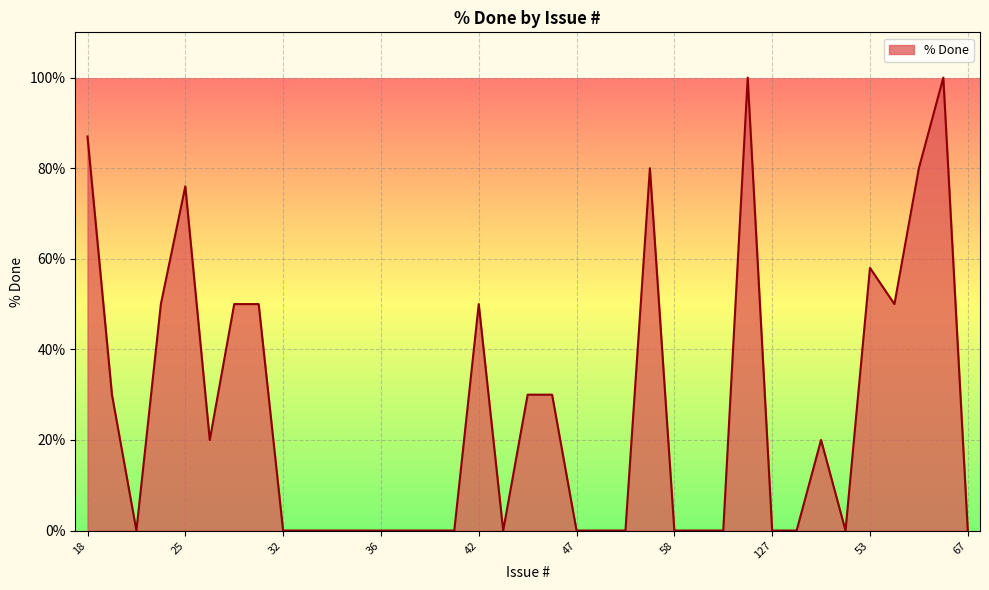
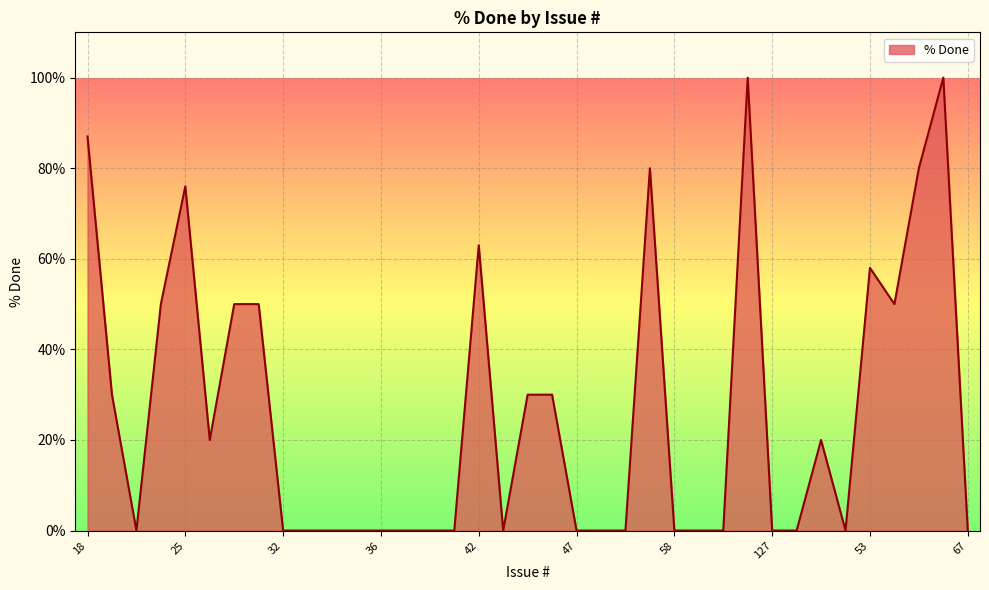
42: 50% -> 63%
